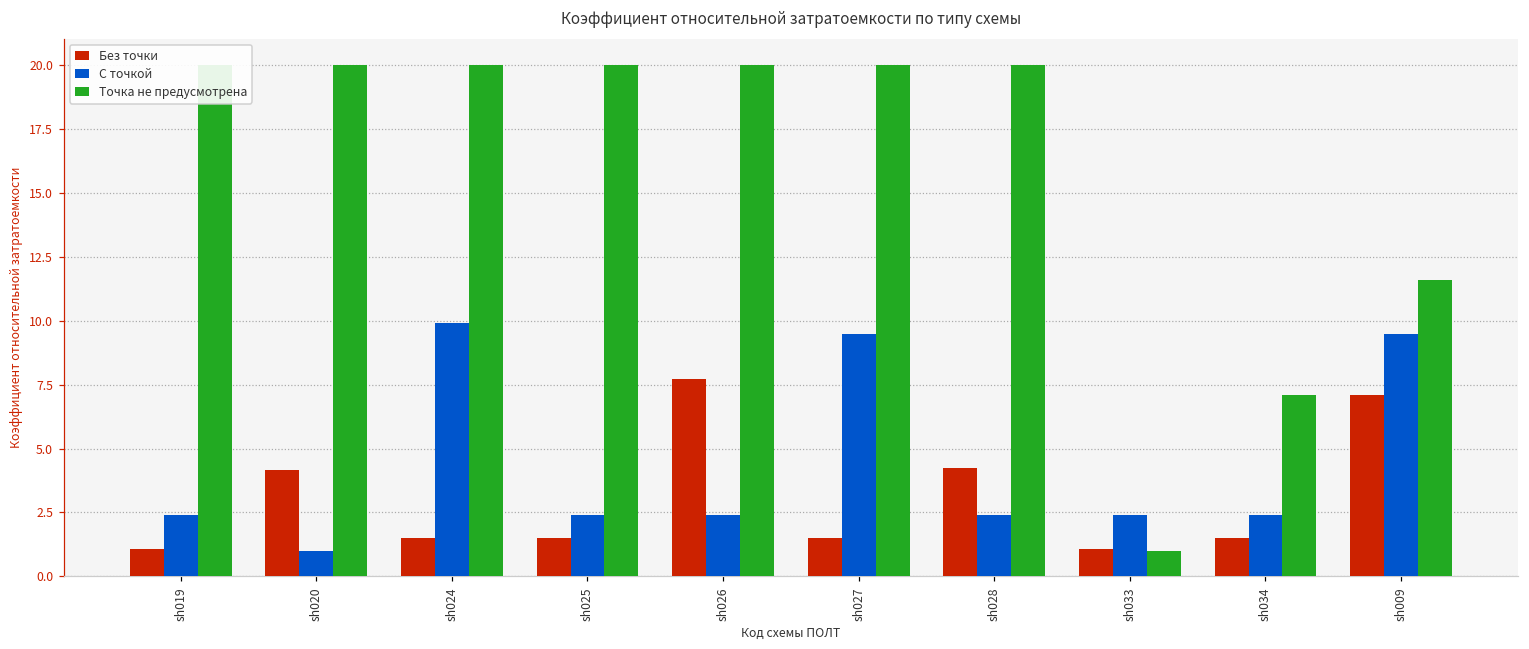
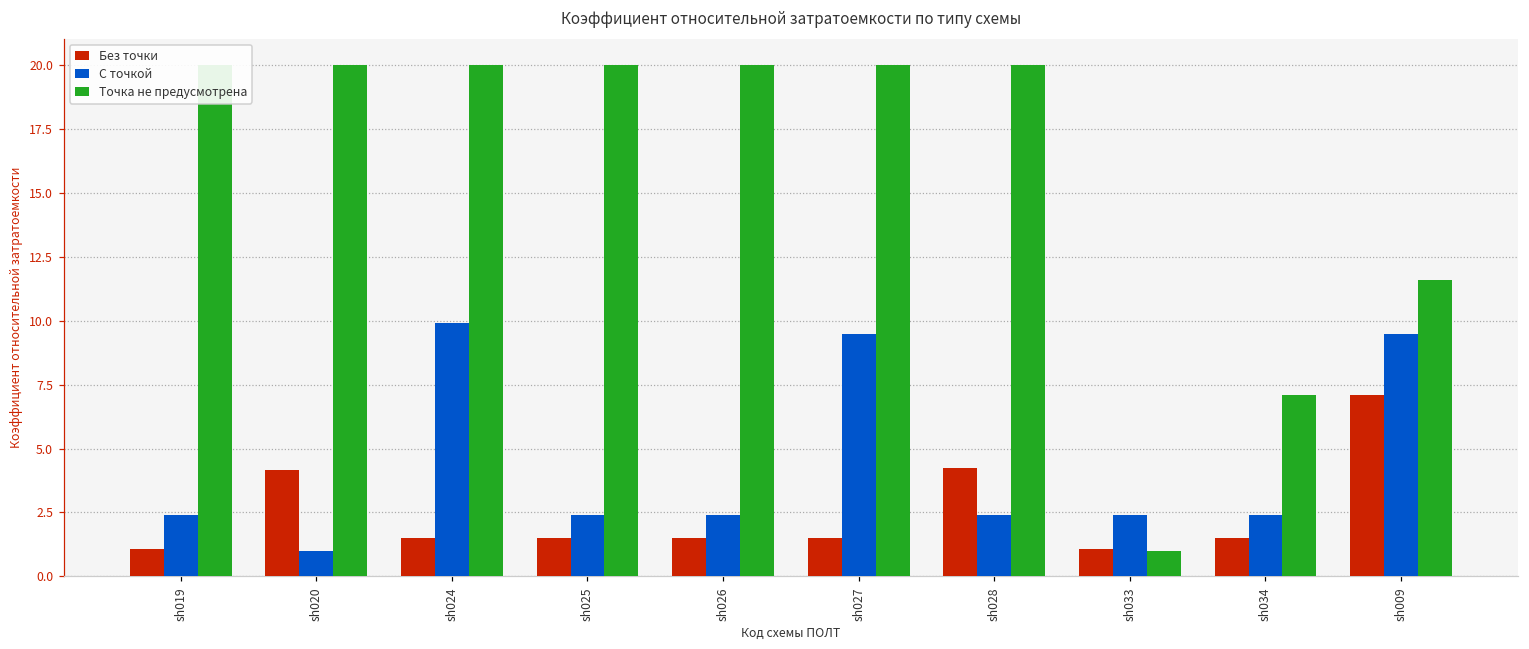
Без точки, sh026: 7.7 -> 1.5
